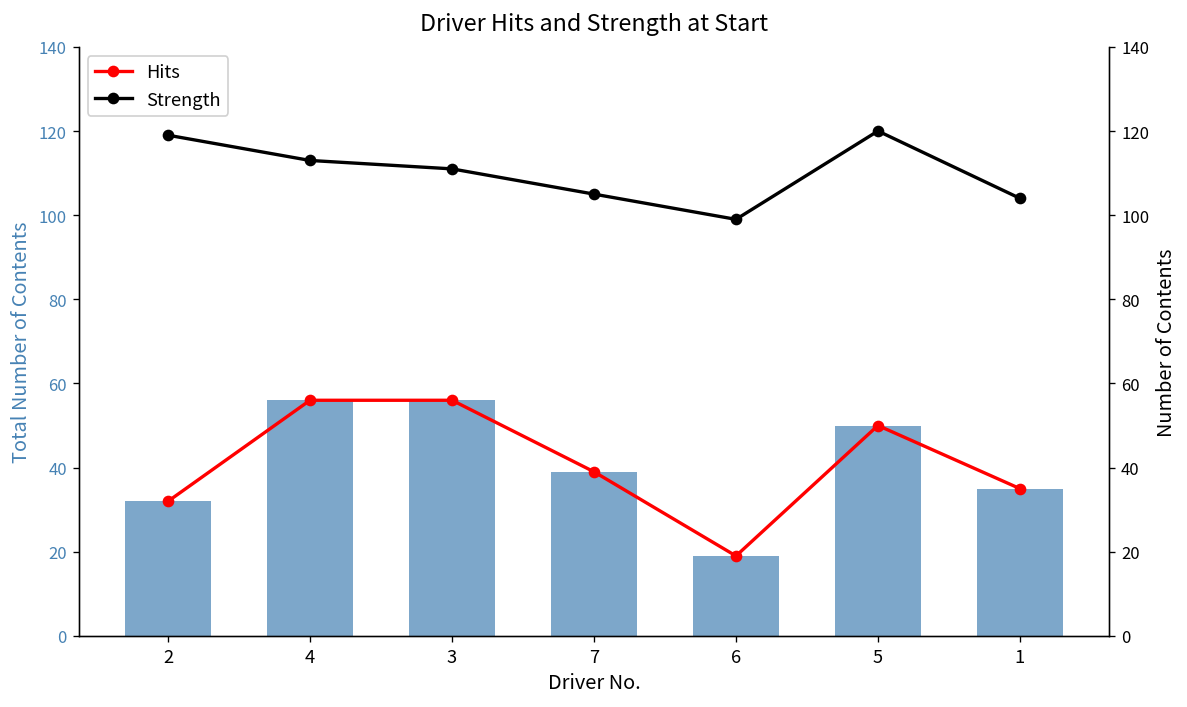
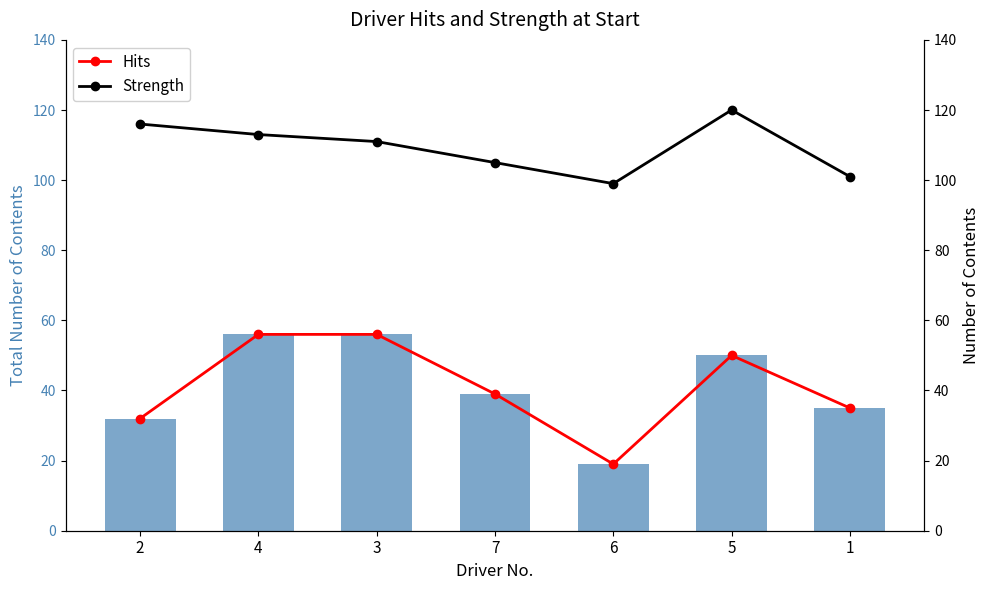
Strength, 2: 119 -> 116
Strength, 1: 104 -> 101
